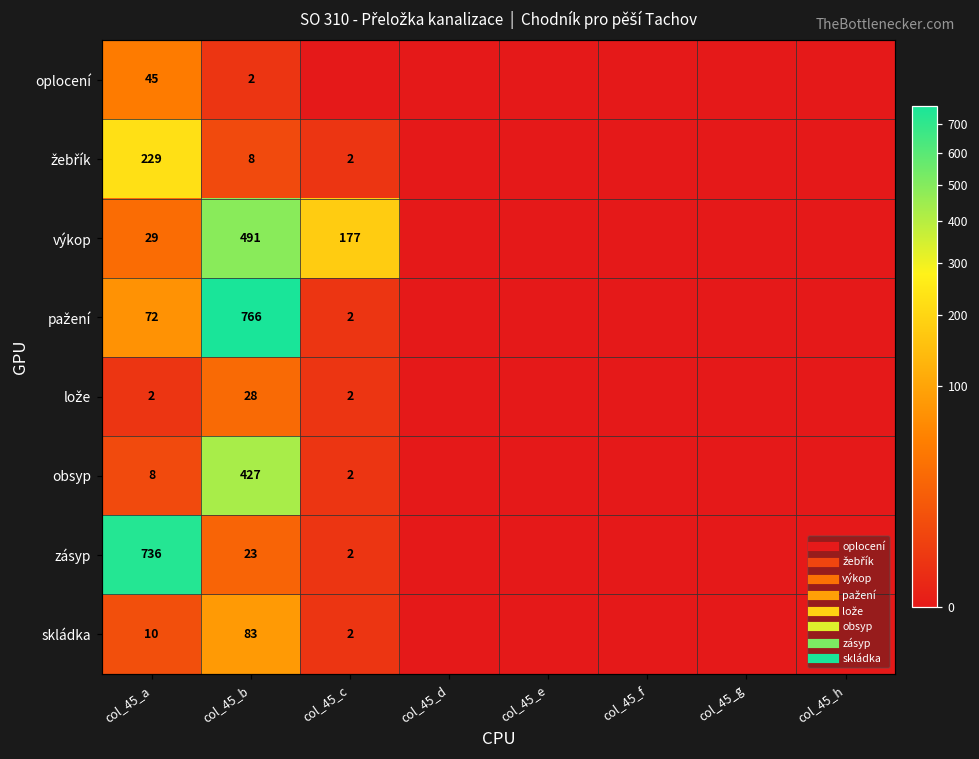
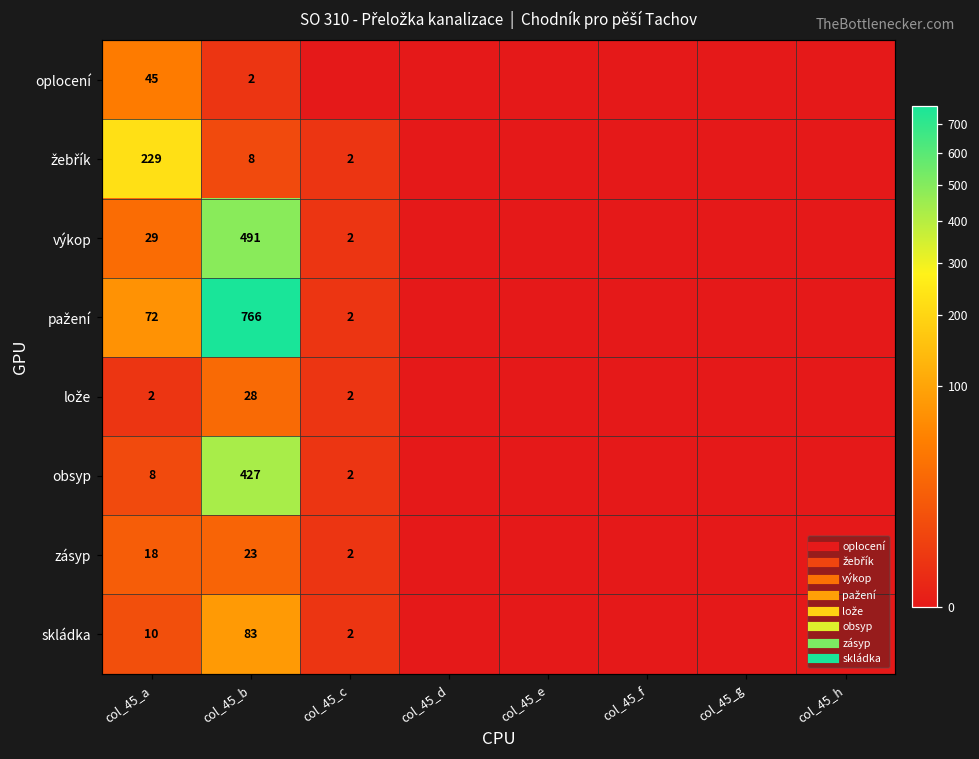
výkop, col_45_c: 177 -> 2
zásyp, col_45_a: 736 -> 18
